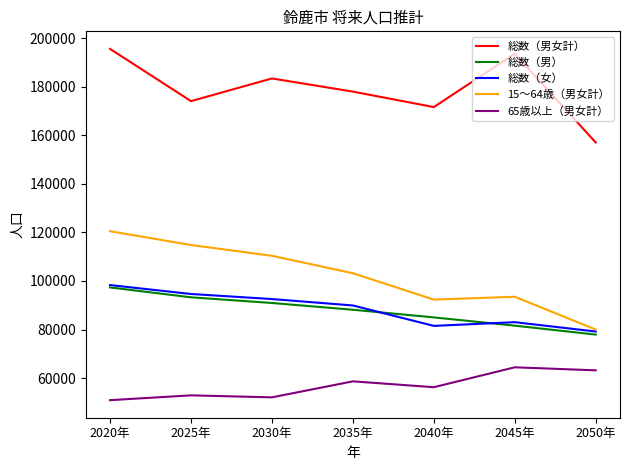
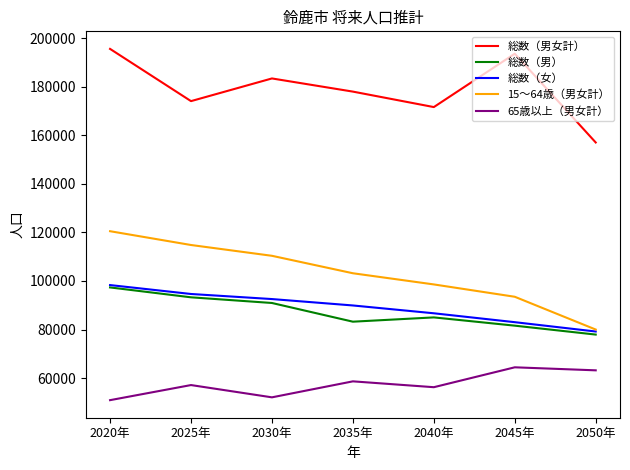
65歳以上（男女計）, 2025年: 53000 -> 57000
総数（男）, 2035年: 88000 -> 83000
総数（女）, 2040年: 81000 -> 87000
15～64歳（男女計）, 2040年: 92000 -> 99000
